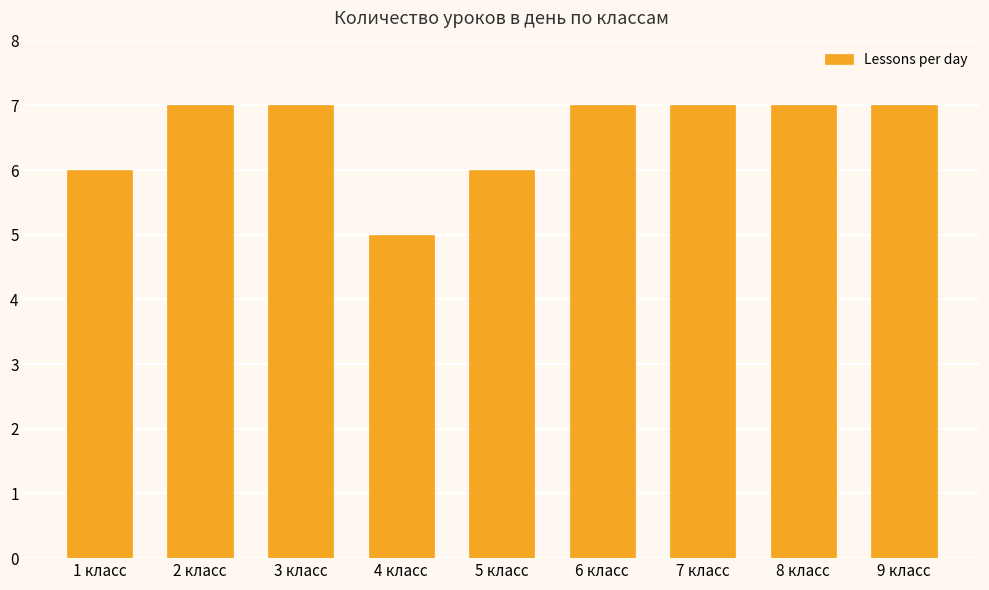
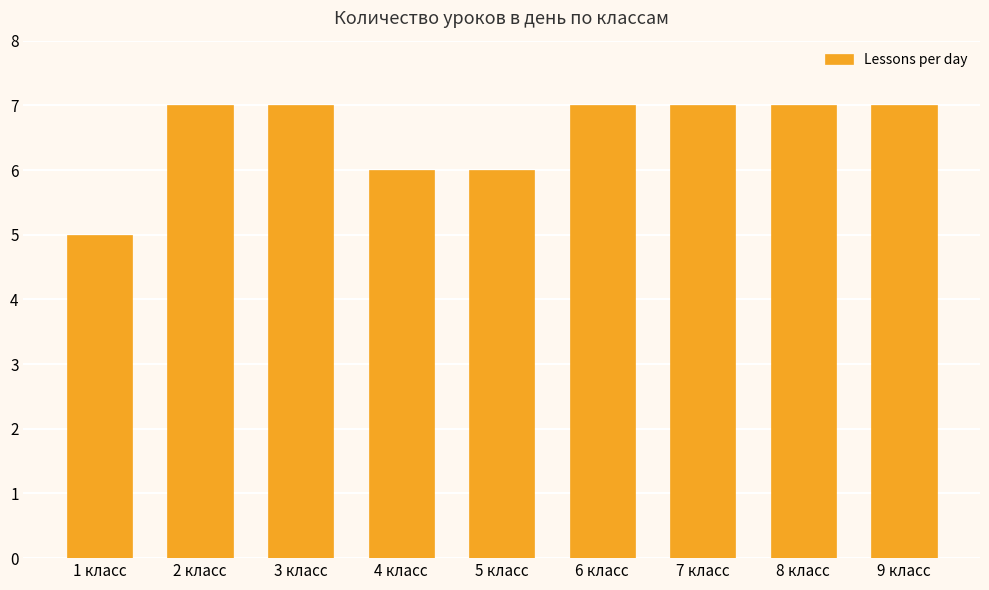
1 класс: 6 -> 5
4 класс: 5 -> 6
